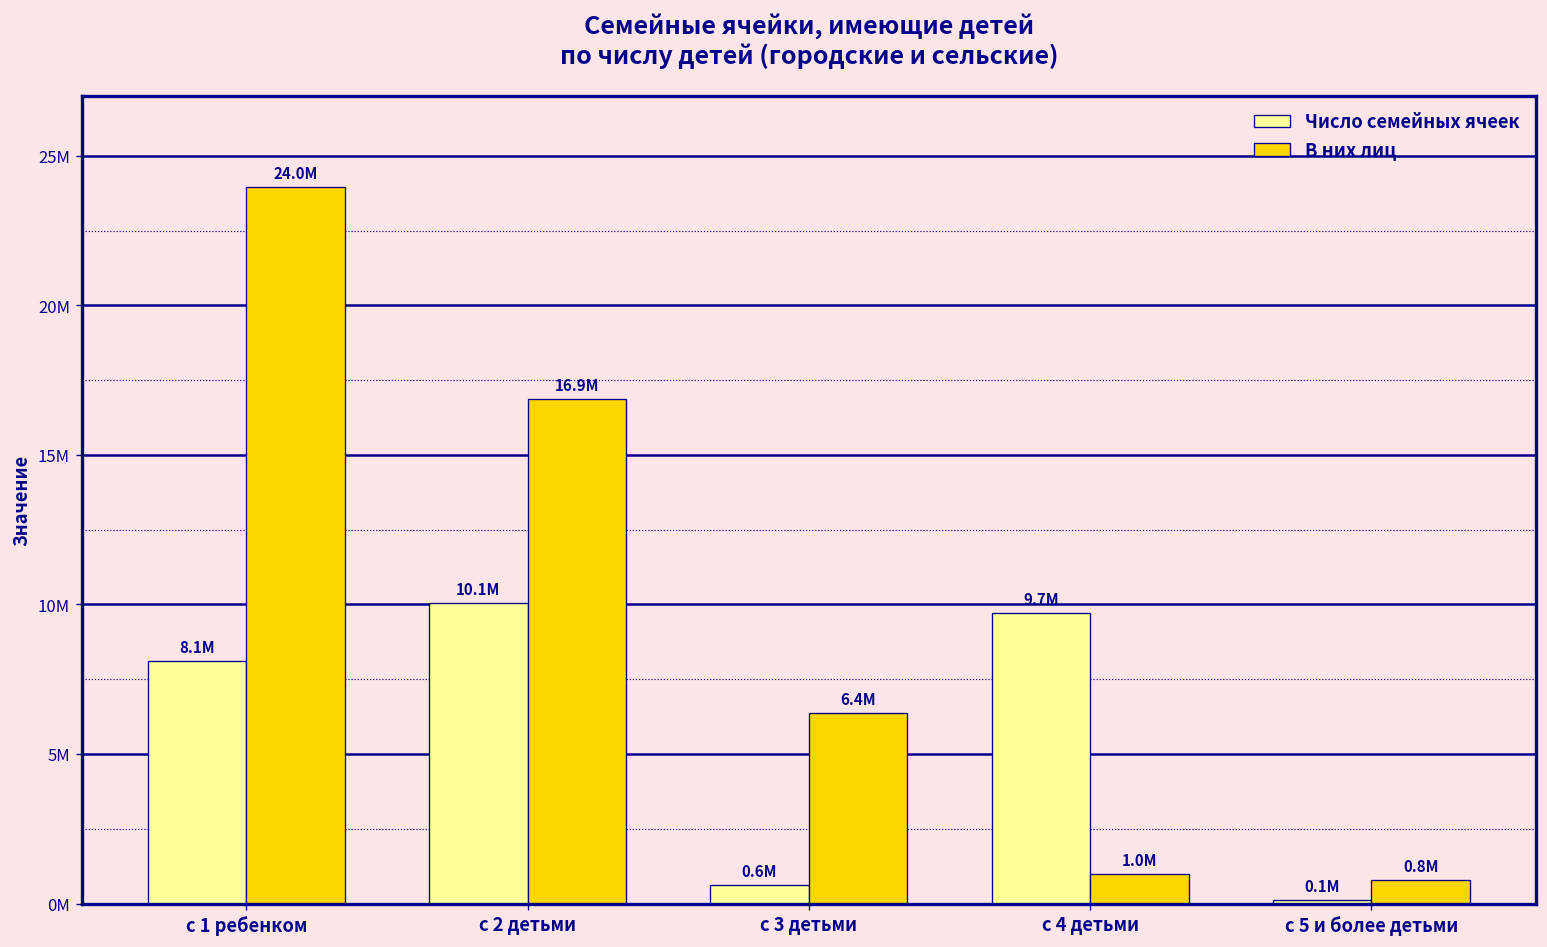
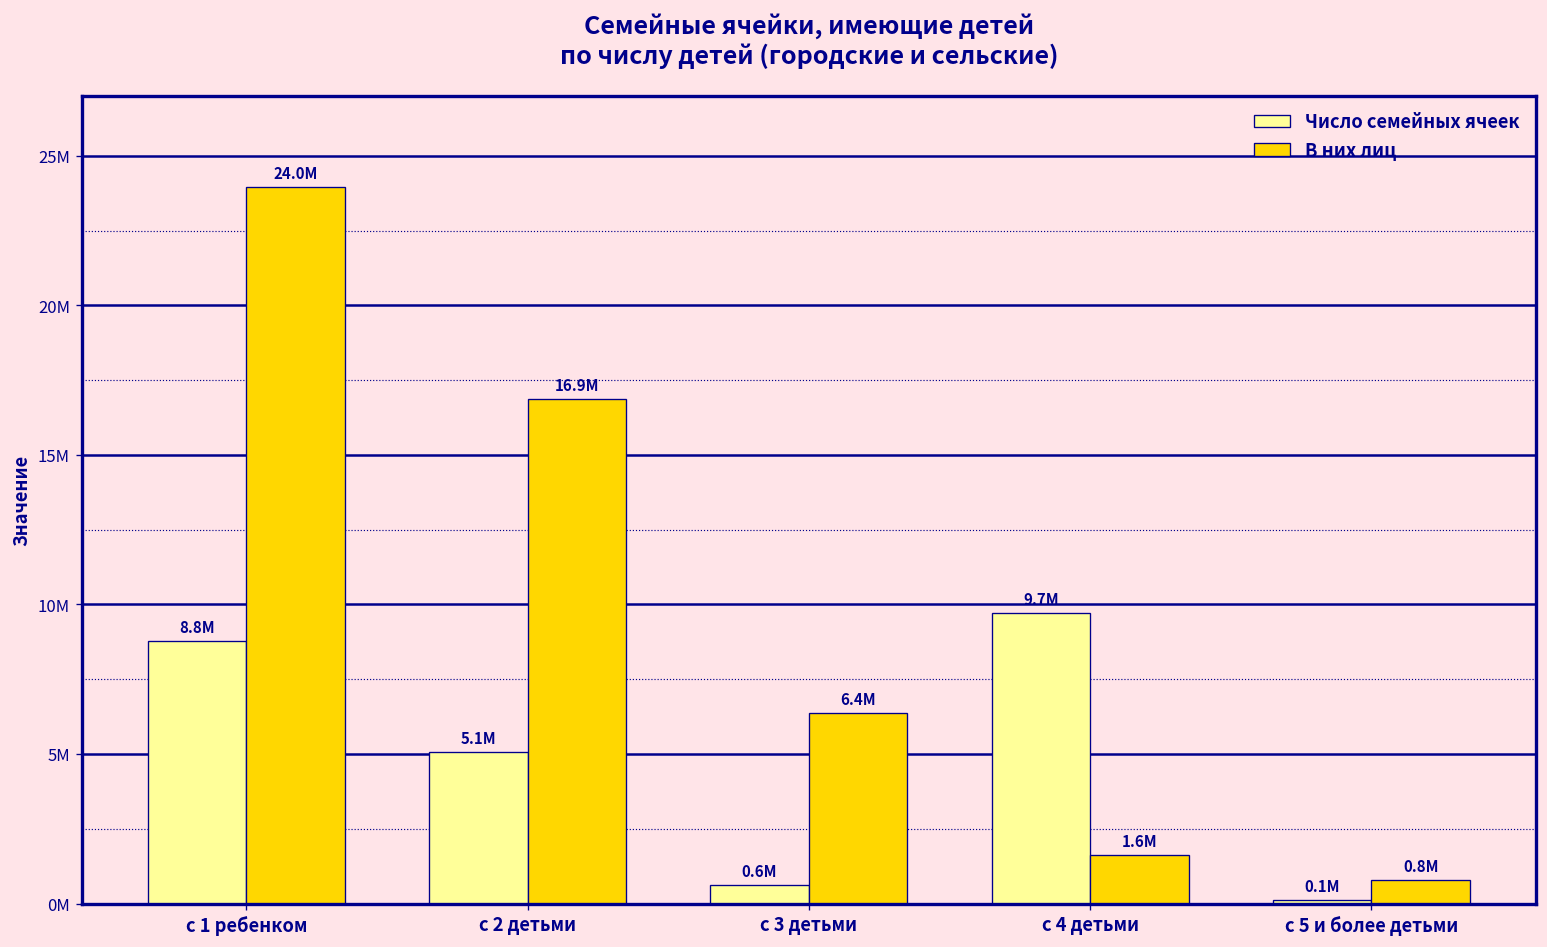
Число семейных ячеек, с 1 ребенком: 8.1M -> 8.8M
Число семейных ячеек, с 2 детьми: 10.1M -> 5.1M
В них лиц, с 4 детьми: 1.0M -> 1.6M
